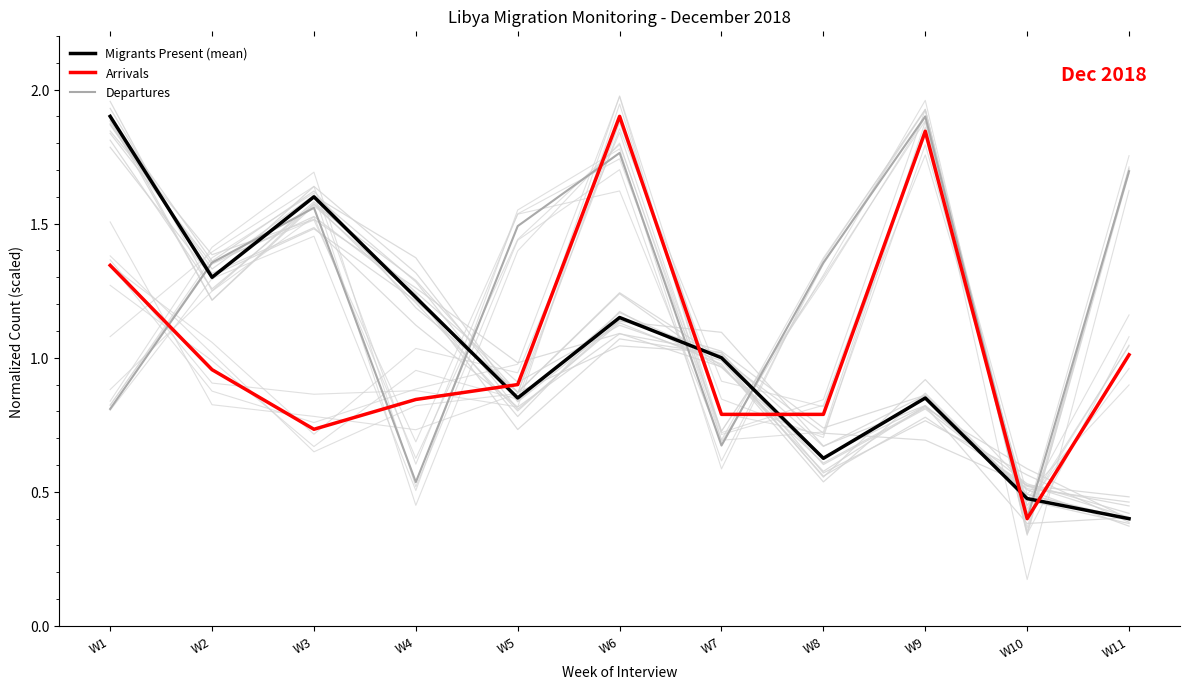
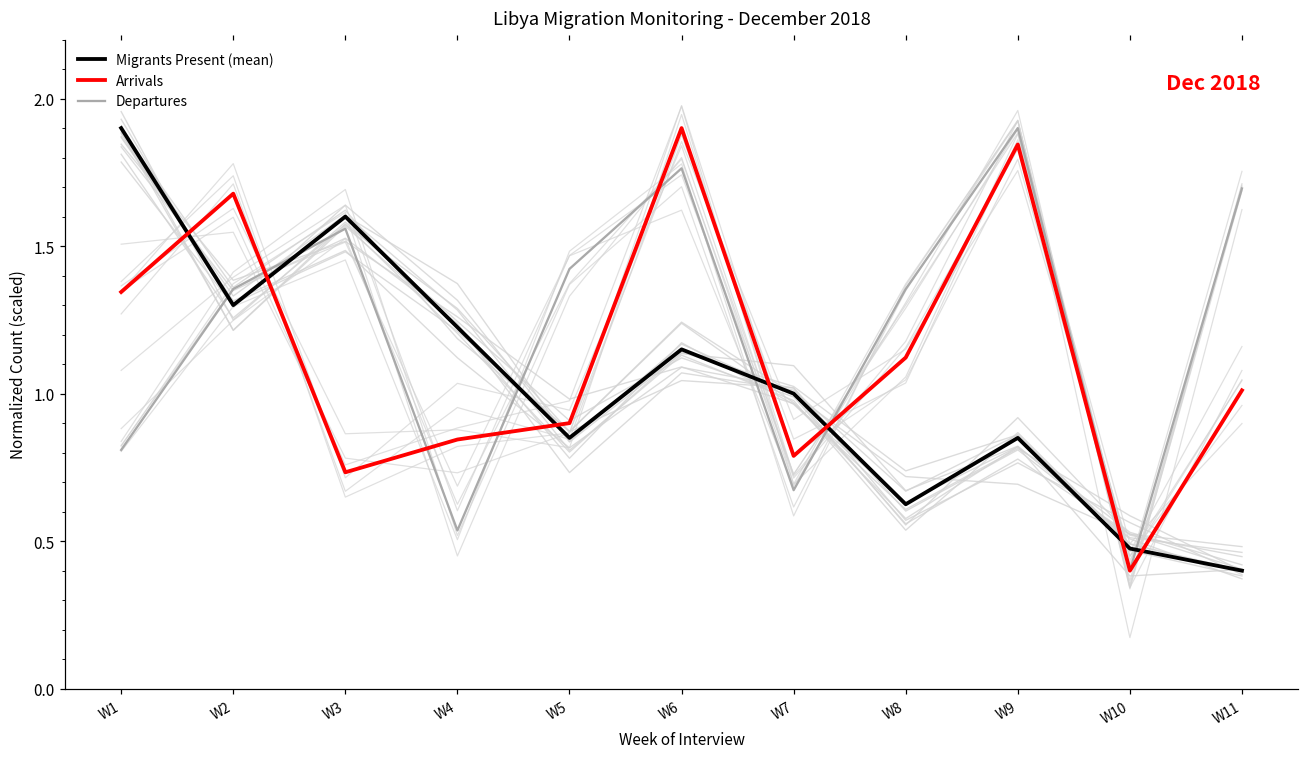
Arrivals, W2: 0.96 -> 1.68
Departures, W5: 1.49 -> 1.42
Arrivals, W8: 0.79 -> 1.12
